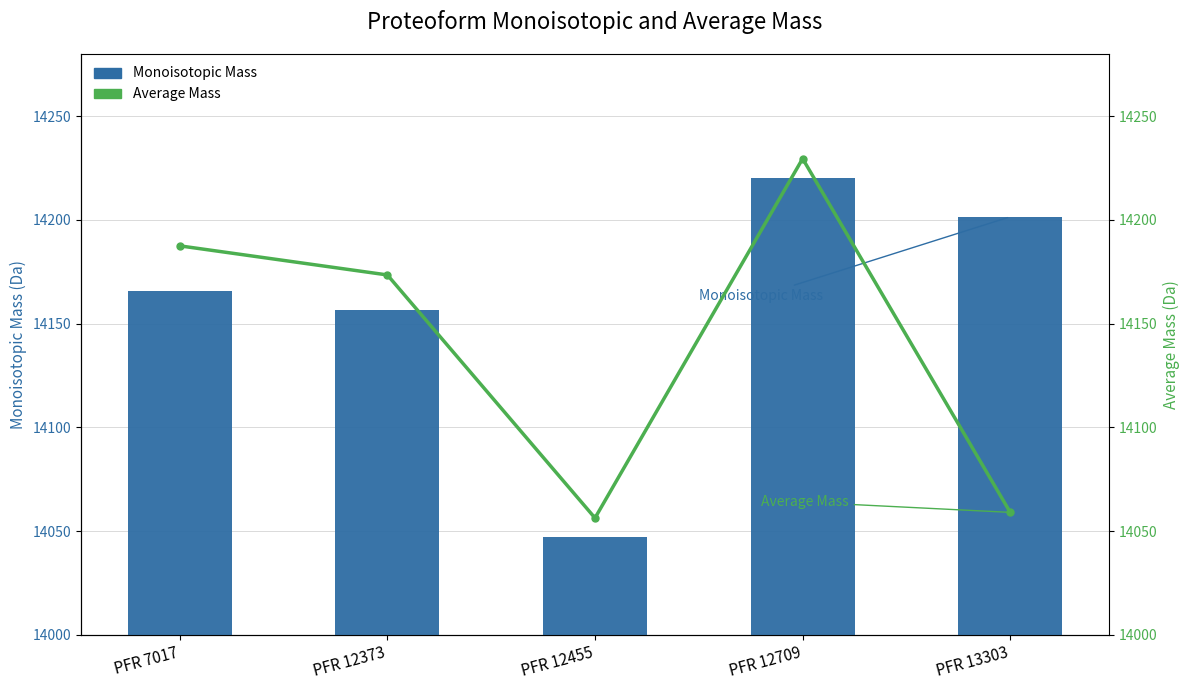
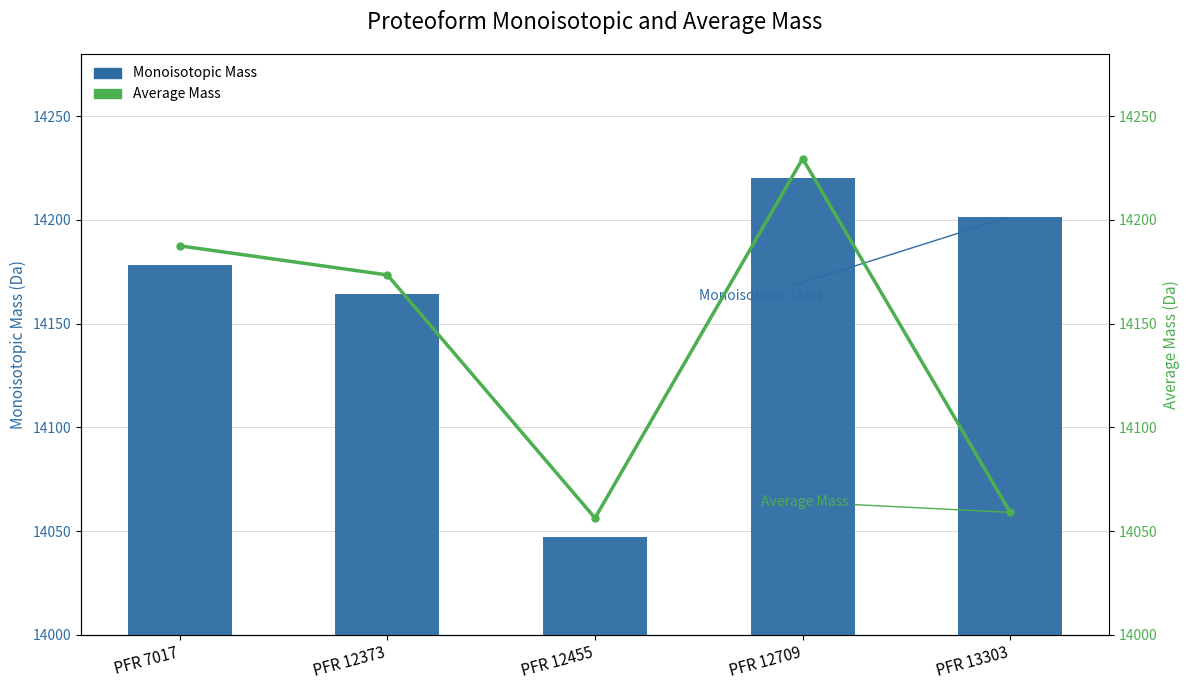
Monoisotopic Mass, PFR 7017: 14166 -> 14178
Monoisotopic Mass, PFR 12373: 14156 -> 14164
